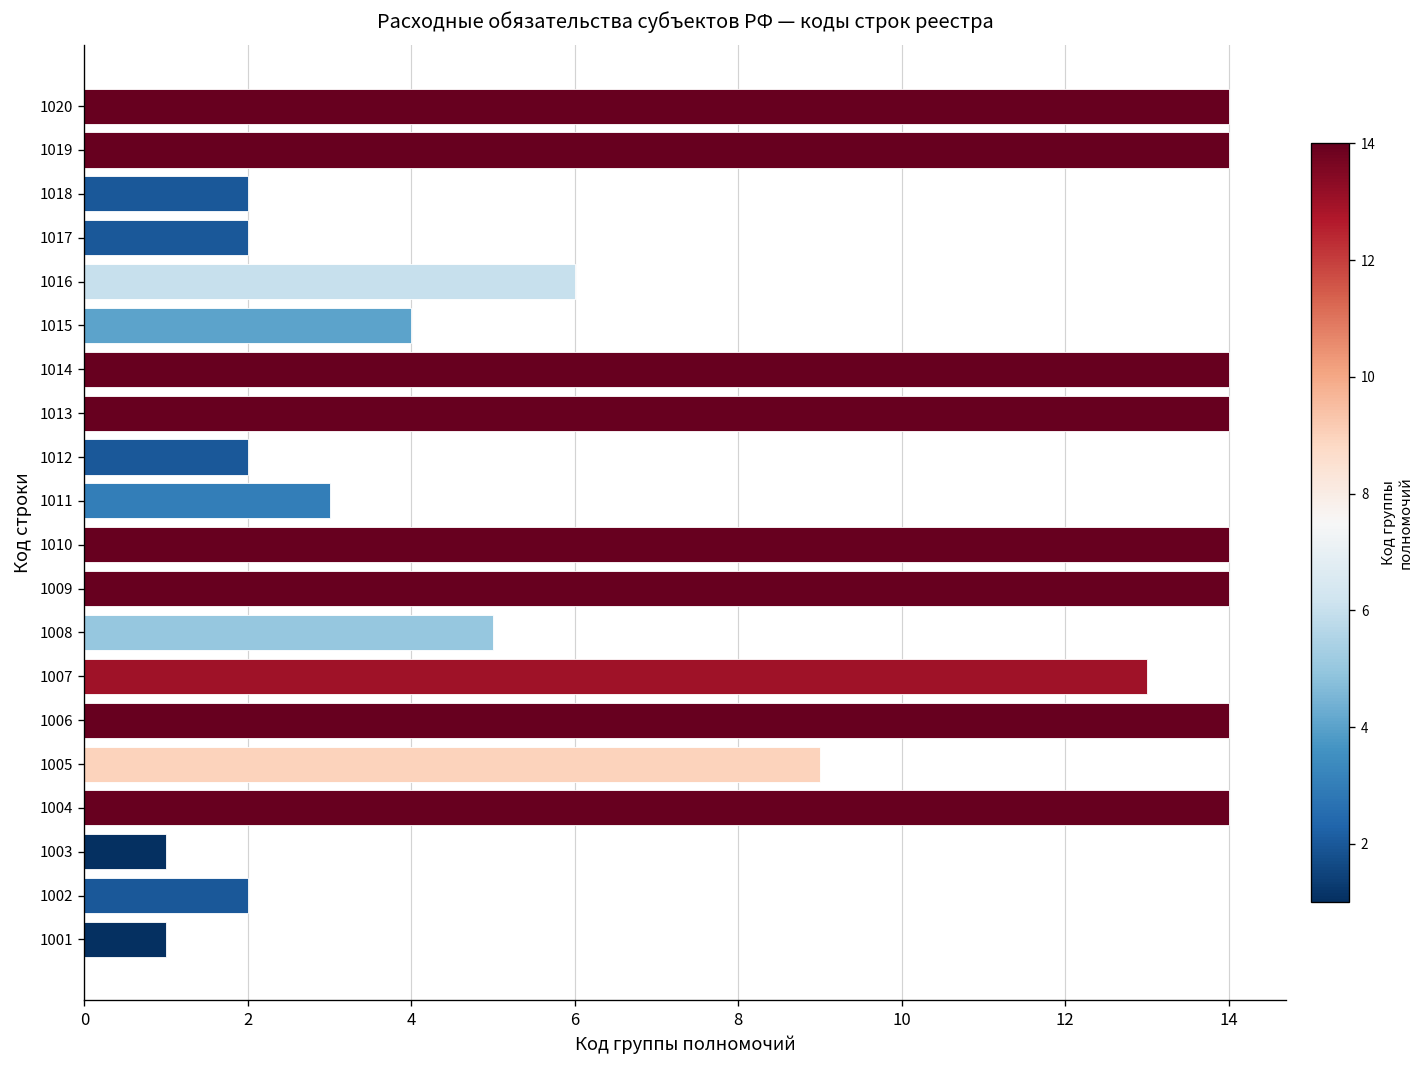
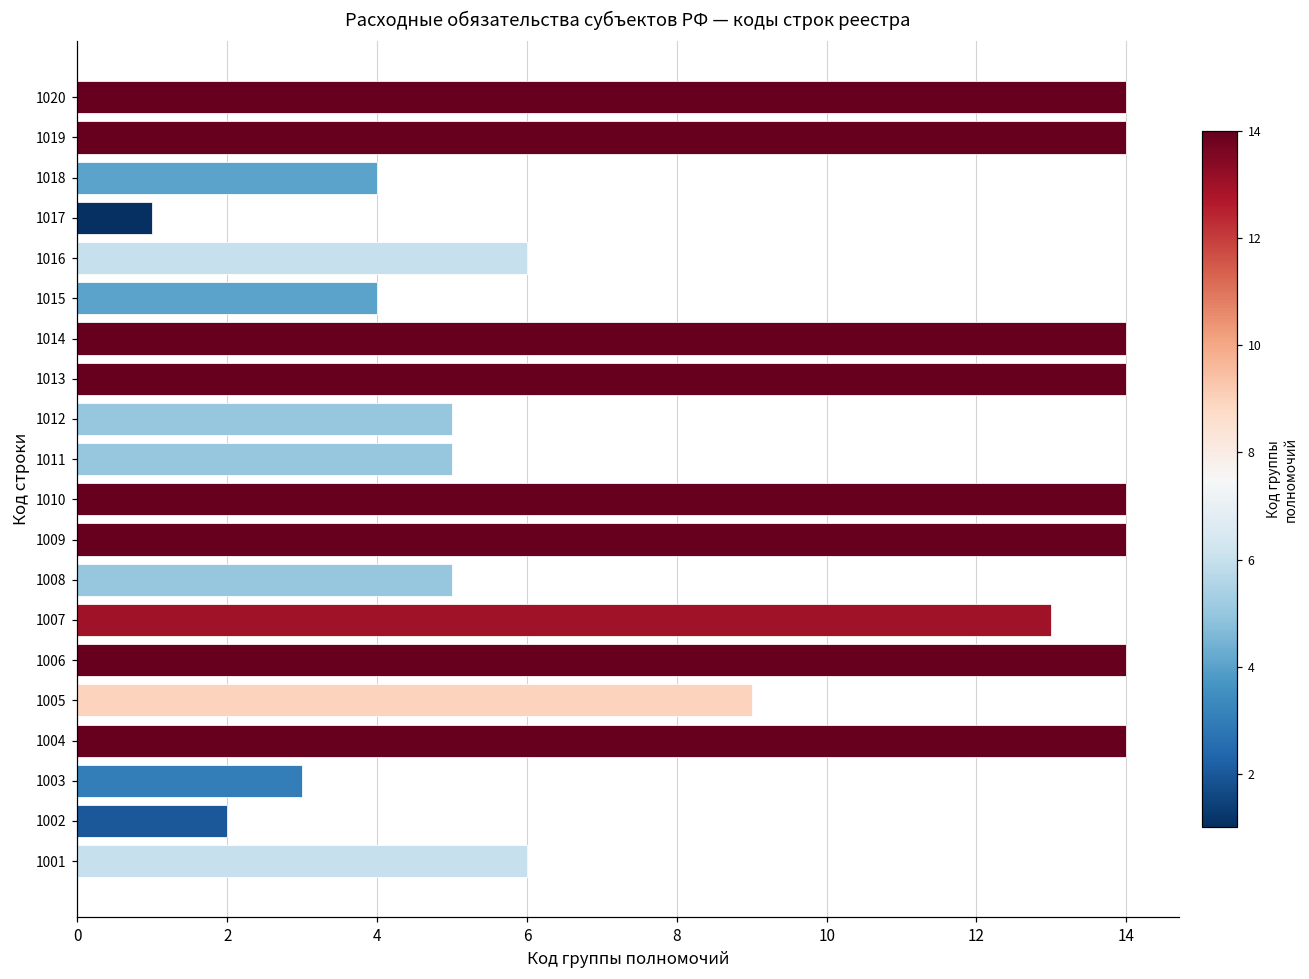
1018: 2 -> 4
1017: 2 -> 1
1012: 2 -> 5
1011: 3 -> 5
1003: 1 -> 3
1001: 1 -> 6
